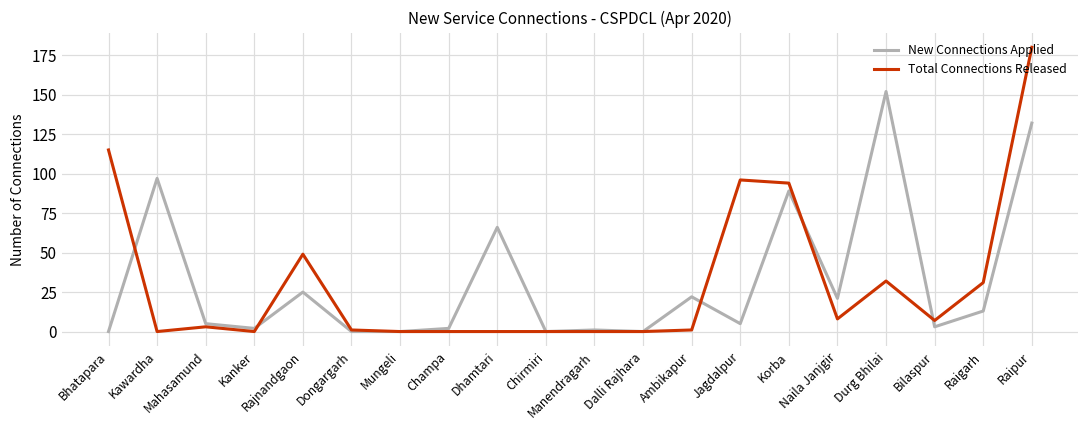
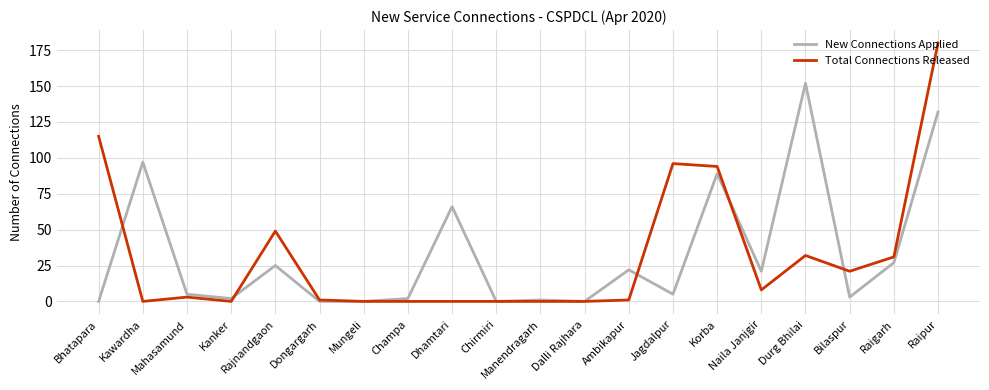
Total Connections Released, Bilaspur: 7 -> 21
New Connections Applied, Raigarh: 13 -> 27
